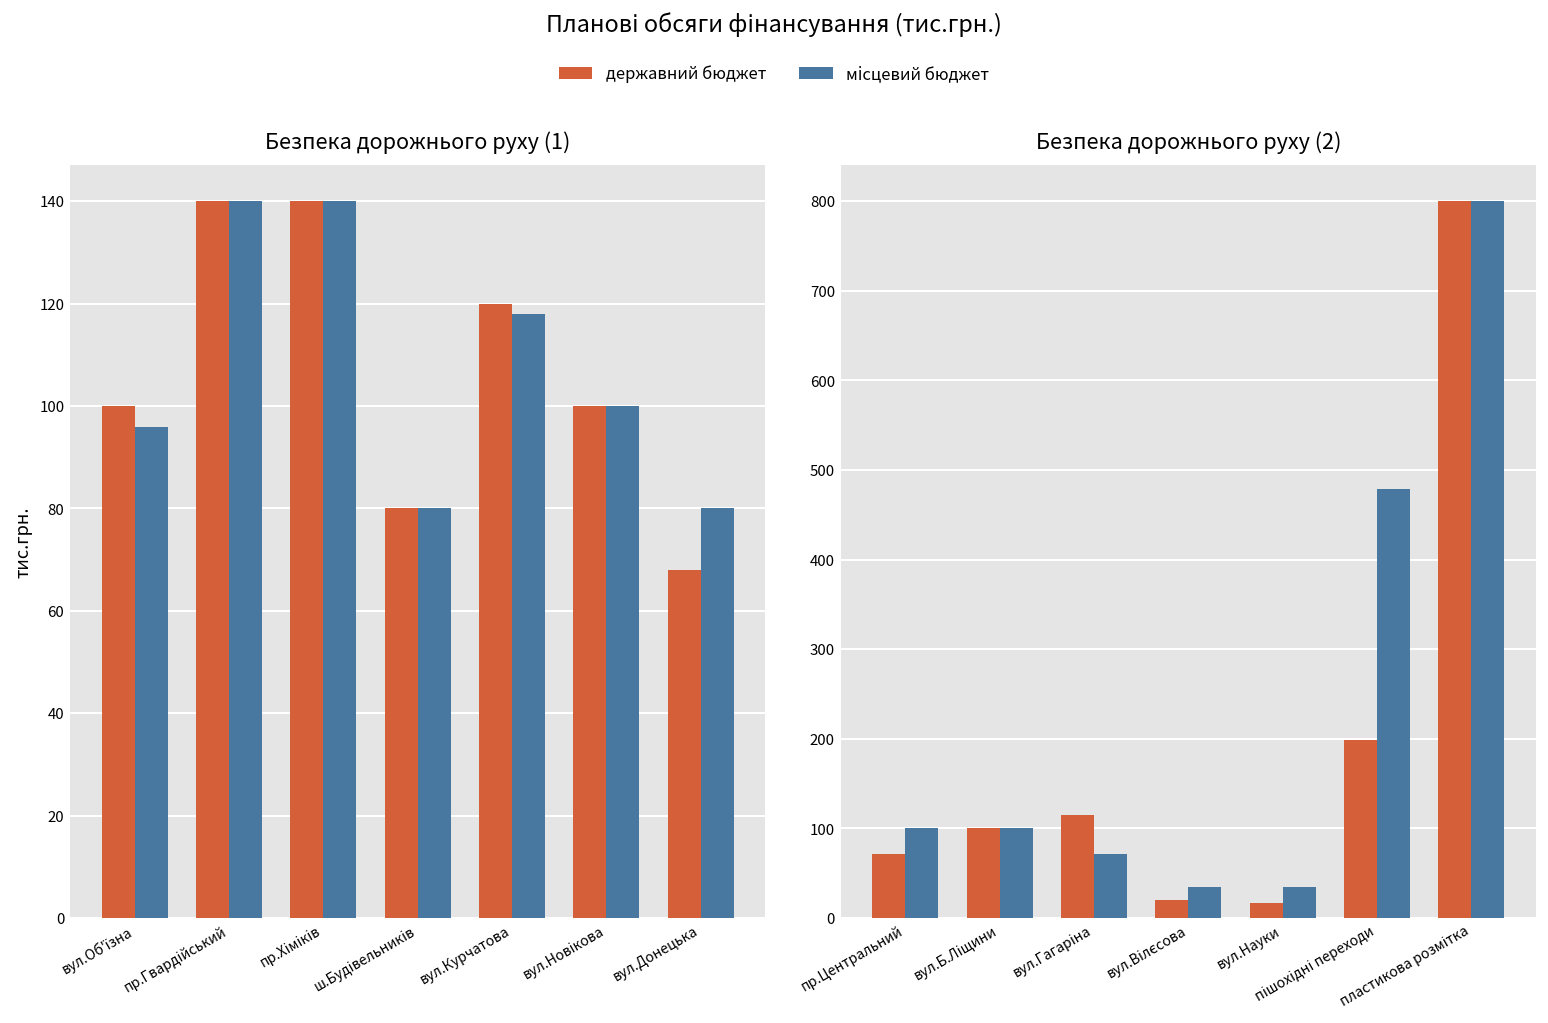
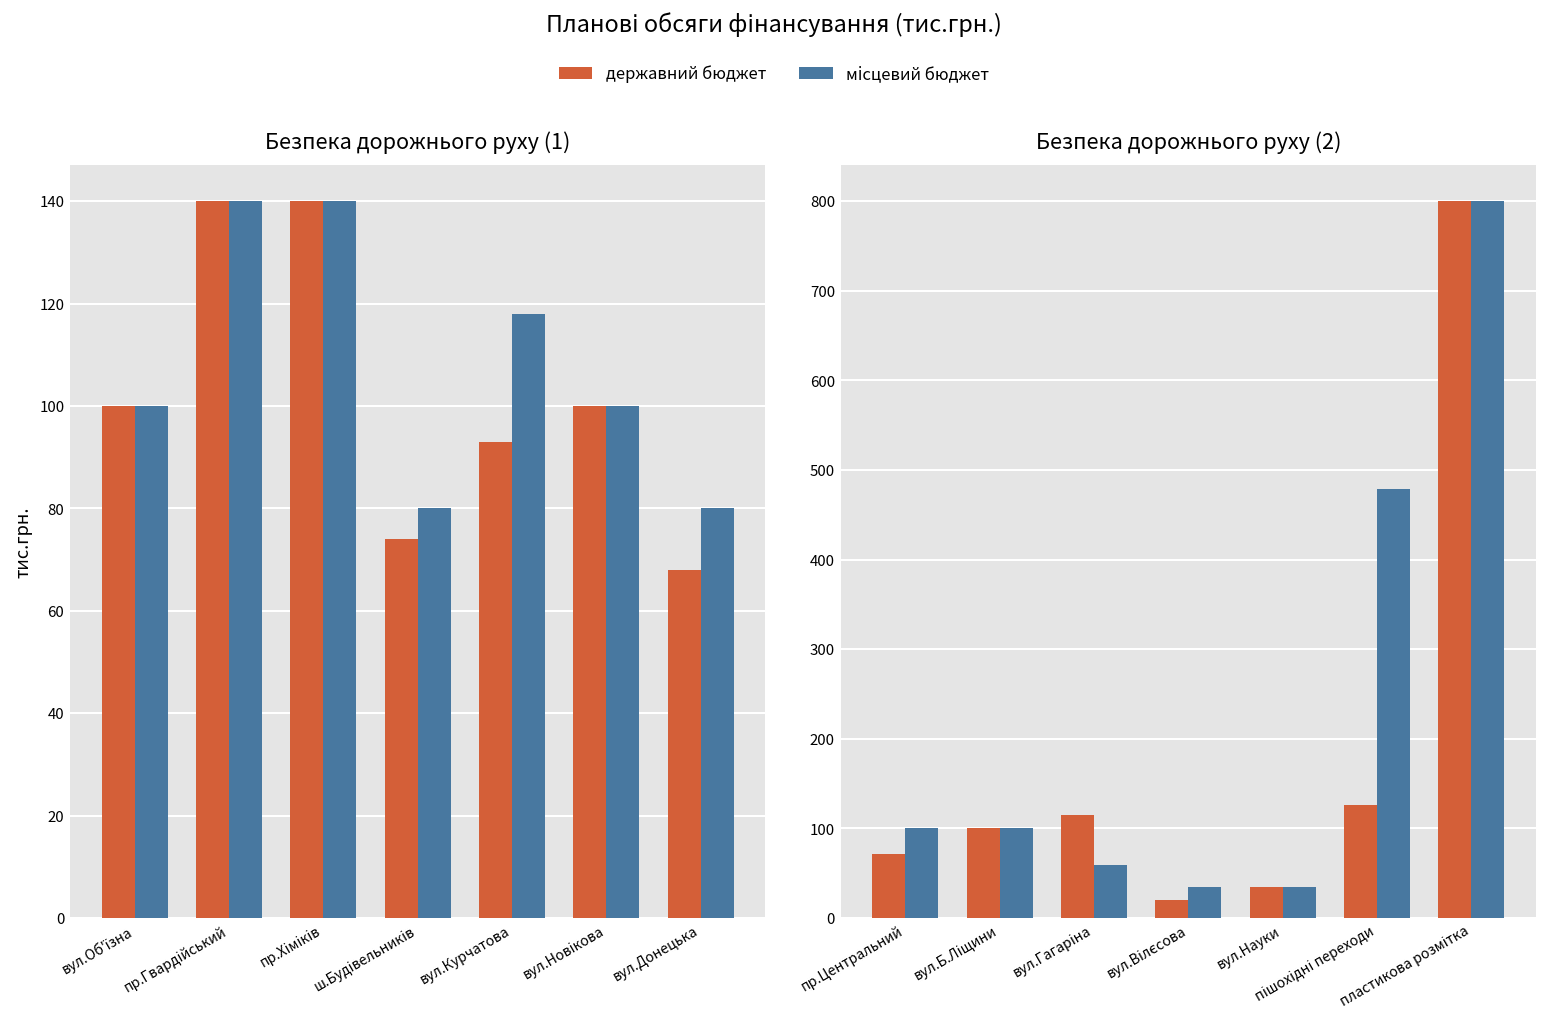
Безпека дорожнього руху (1), місцевий бюджет, вул.Об'їзна: 96 -> 100
Безпека дорожнього руху (1), державний бюджет, ш.Будівельників: 80 -> 74
Безпека дорожнього руху (1), державний бюджет, вул.Курчатова: 120 -> 93
Безпека дорожнього руху (2), місцевий бюджет, вул.Гагаріна: 70 -> 60
Безпека дорожнього руху (2), державний бюджет, вул.Науки: 20 -> 40
Безпека дорожнього руху (2), державний бюджет, пішохідні переходи: 200 -> 130
